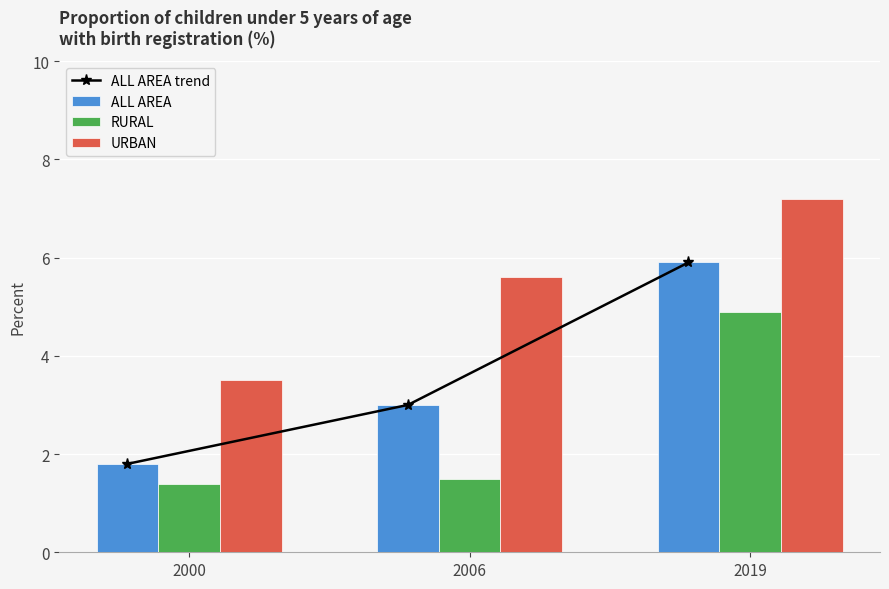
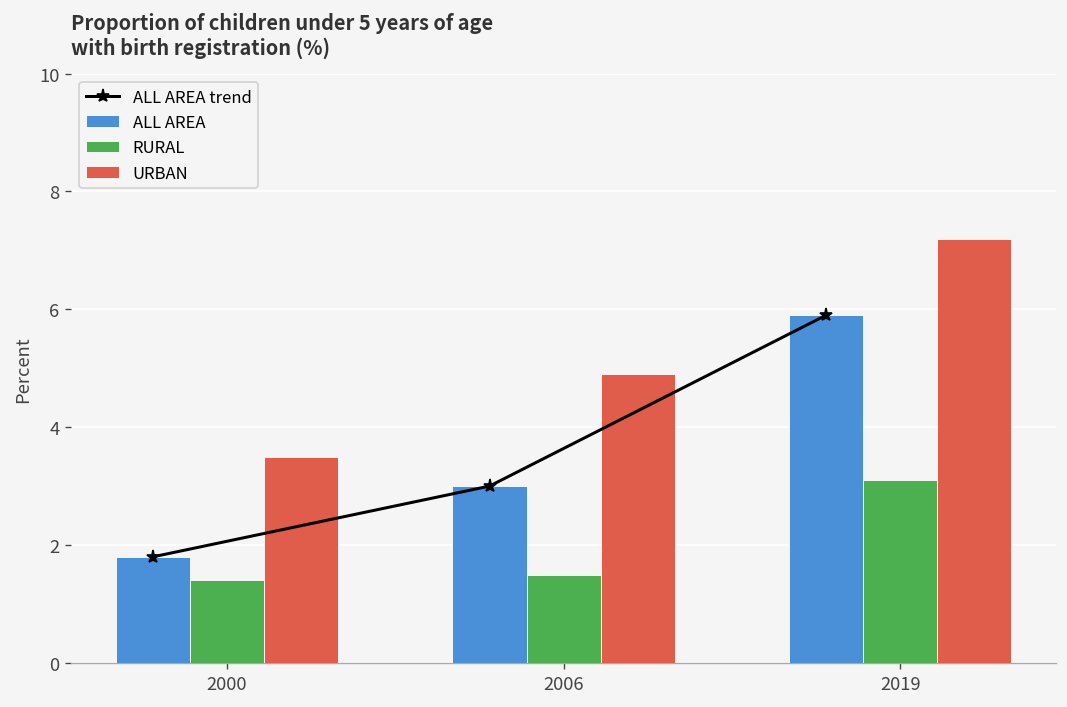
URBAN, 2006: 5.6 -> 4.9
RURAL, 2019: 4.9 -> 3.1
